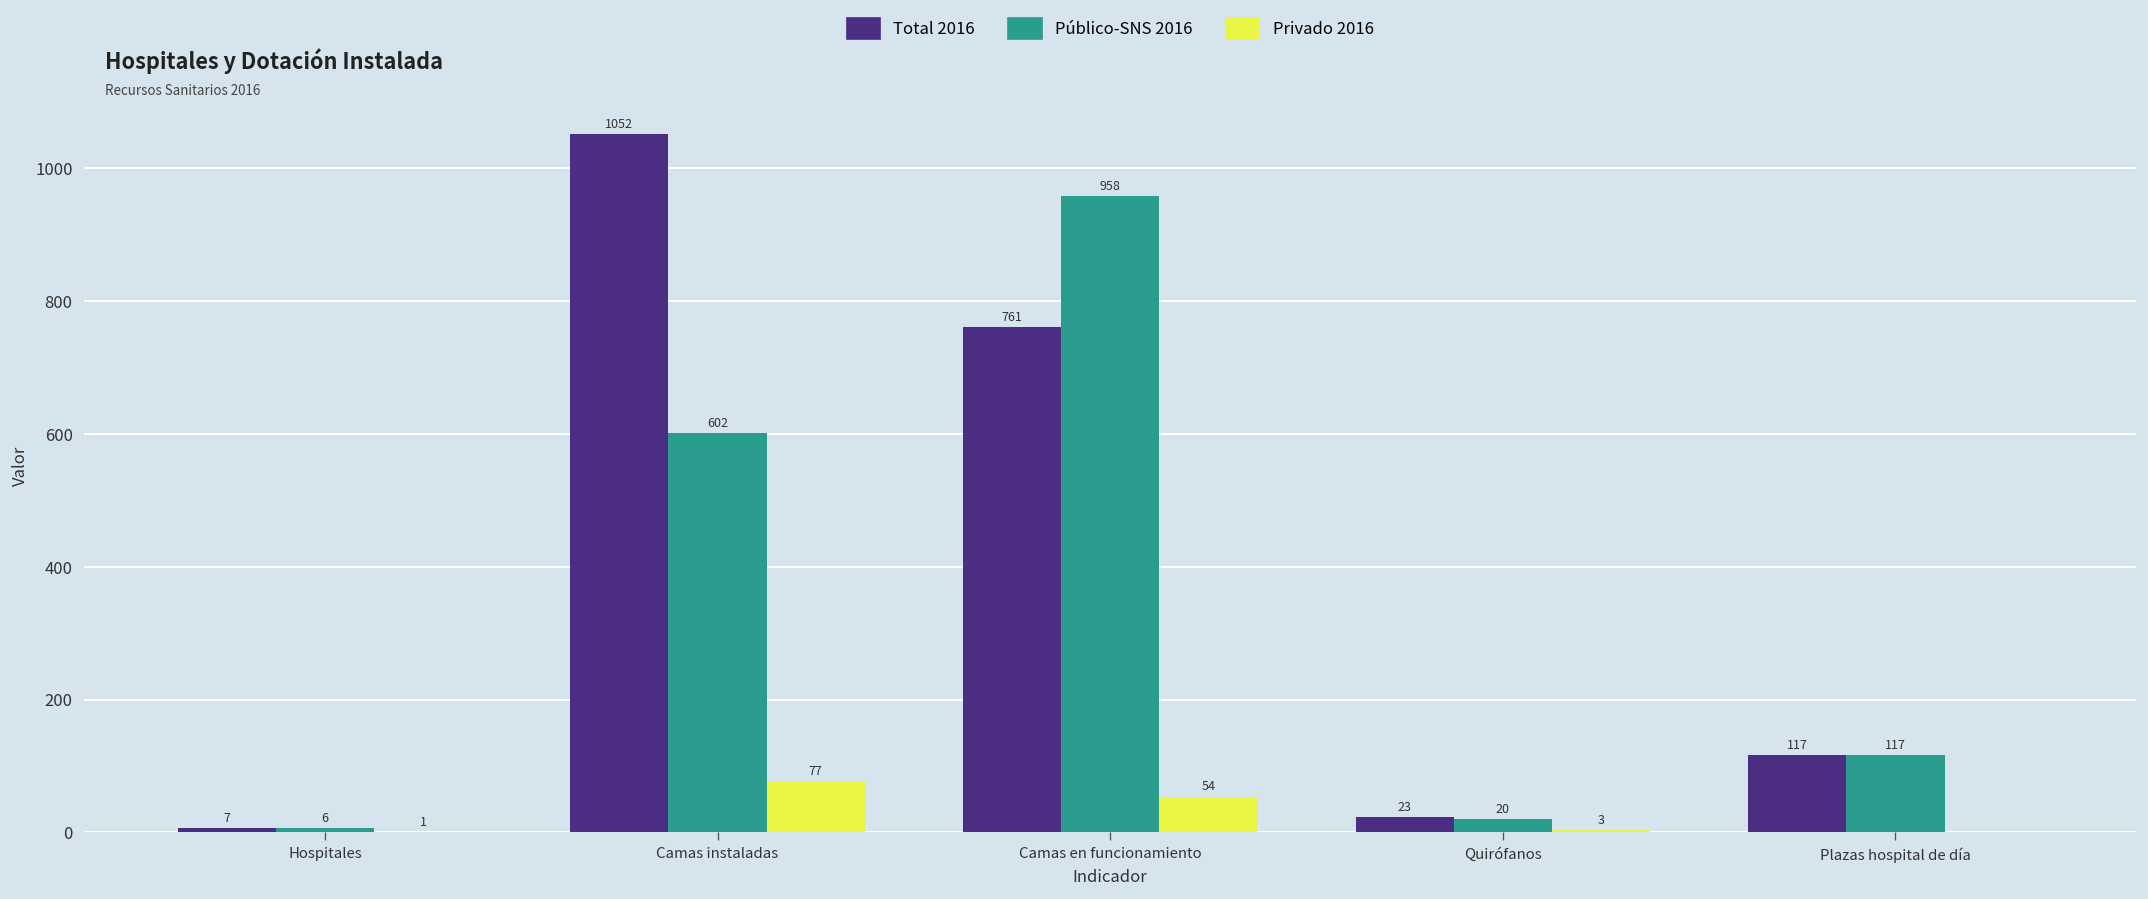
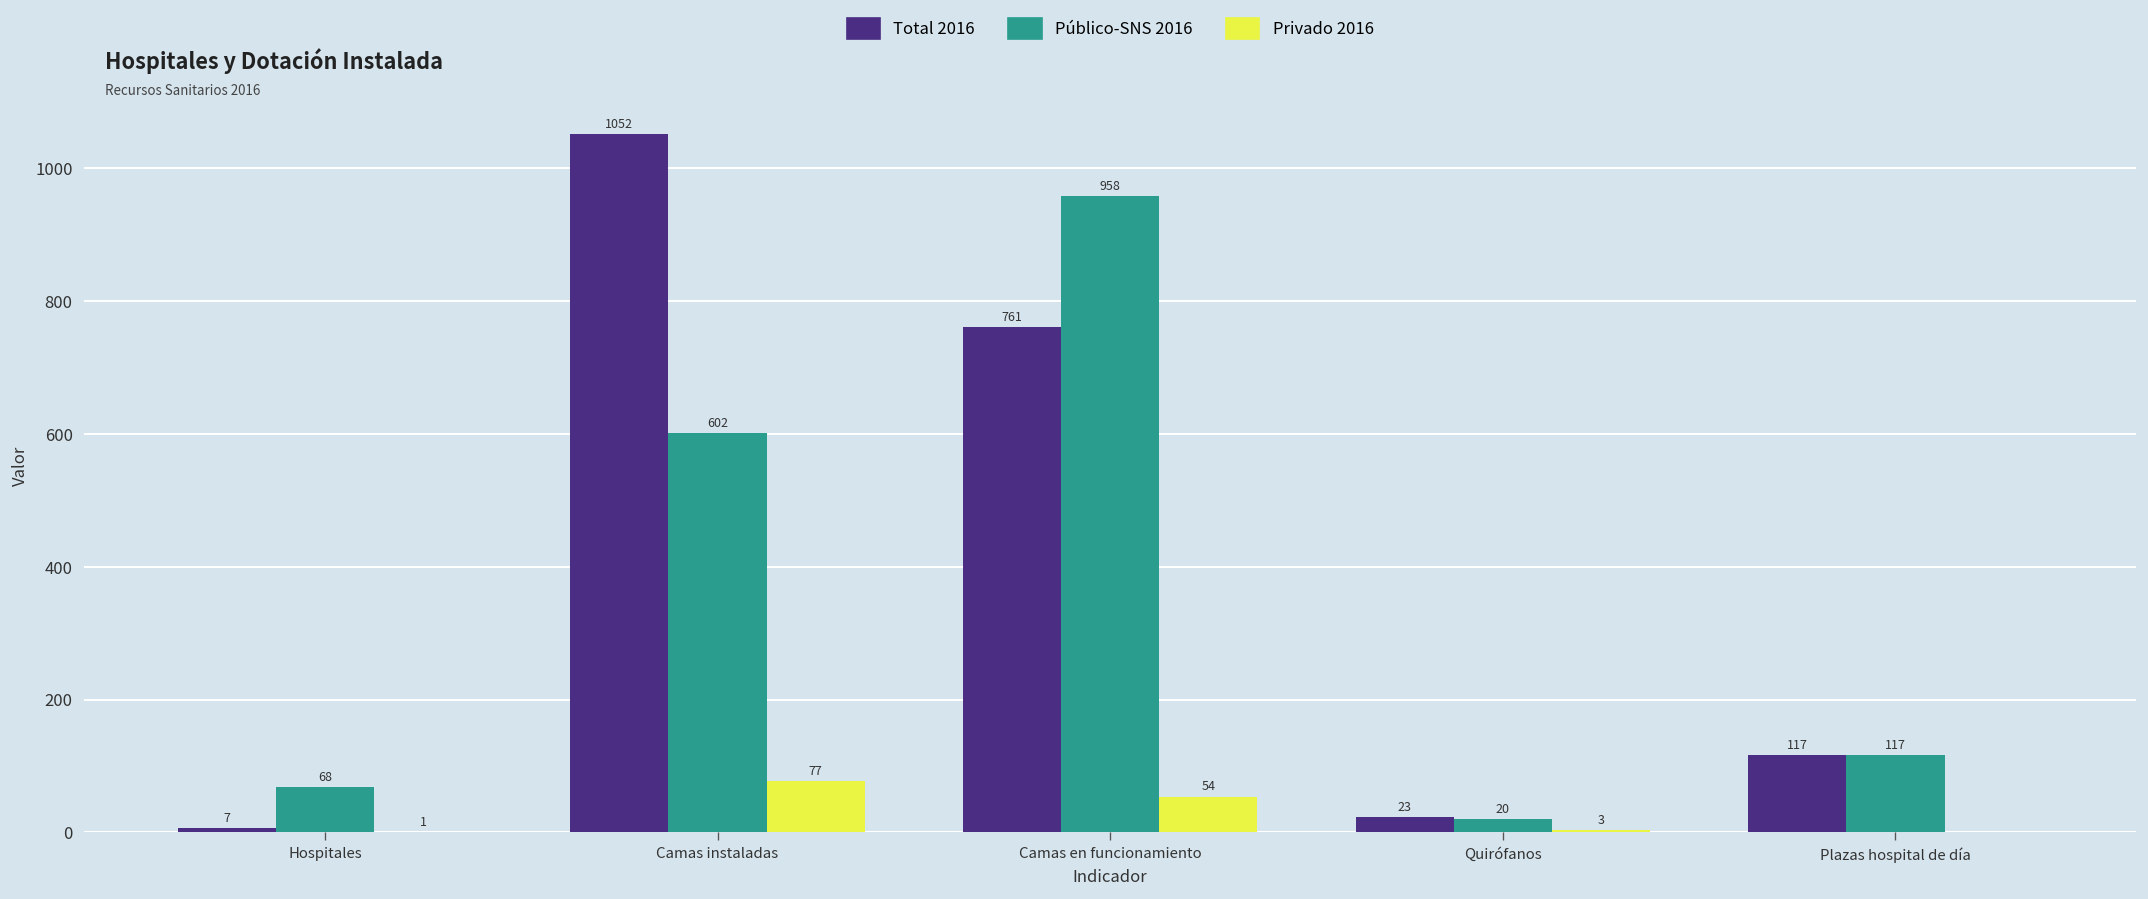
Público-SNS 2016, Hospitales: 6 -> 68
